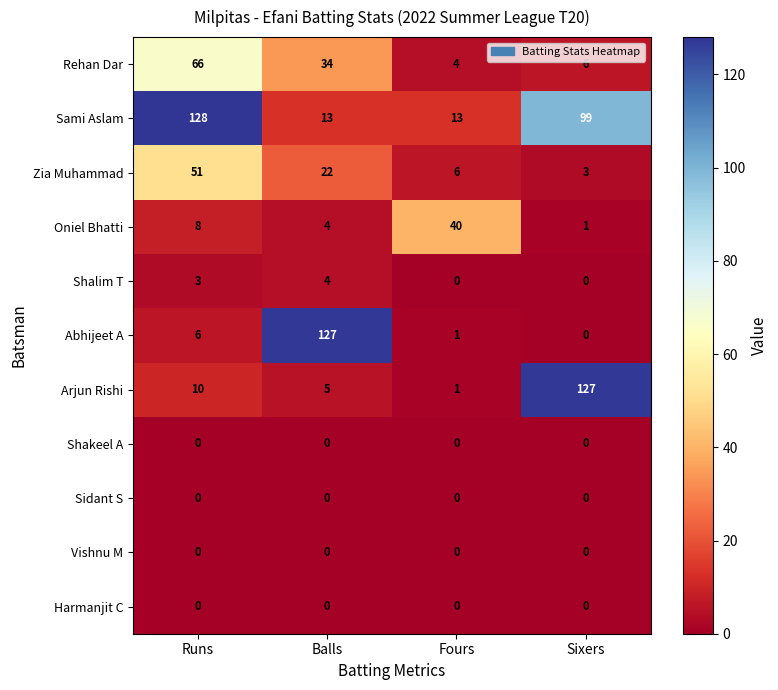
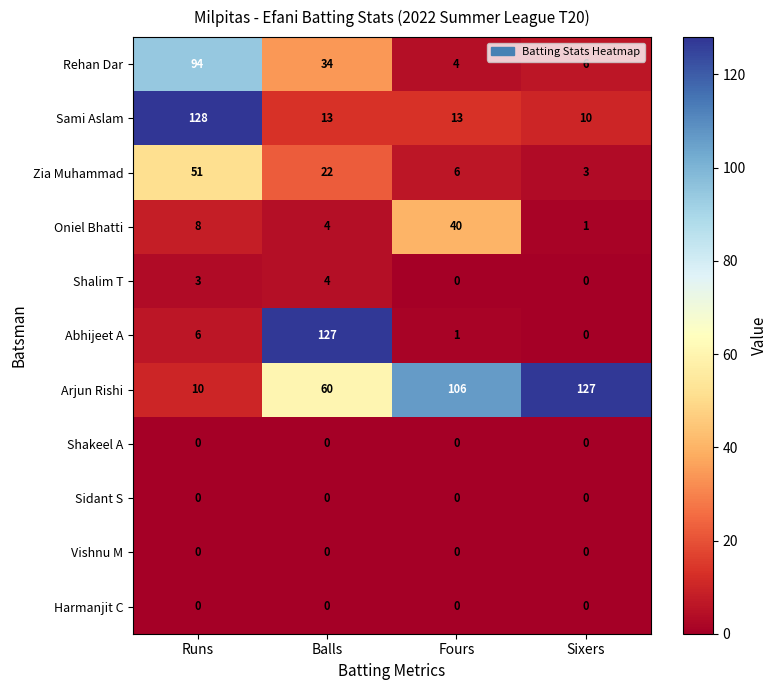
Rehan Dar, Runs: 66 -> 94
Sami Aslam, Sixers: 99 -> 10
Arjun Rishi, Balls: 5 -> 60
Arjun Rishi, Fours: 1 -> 106
